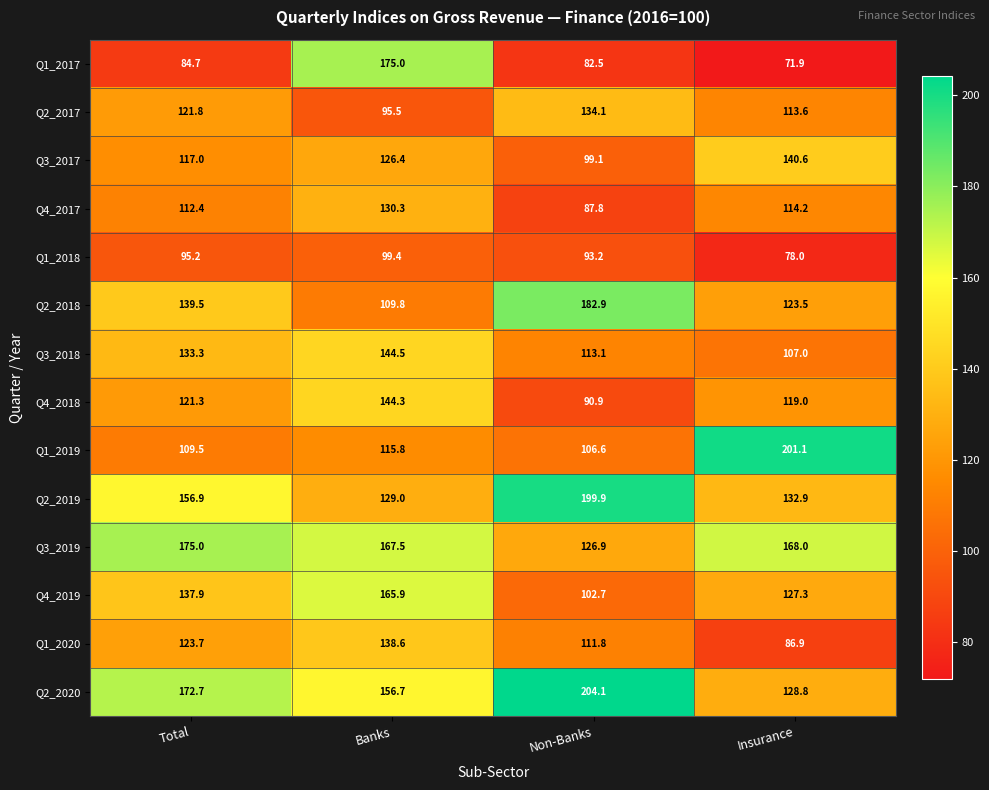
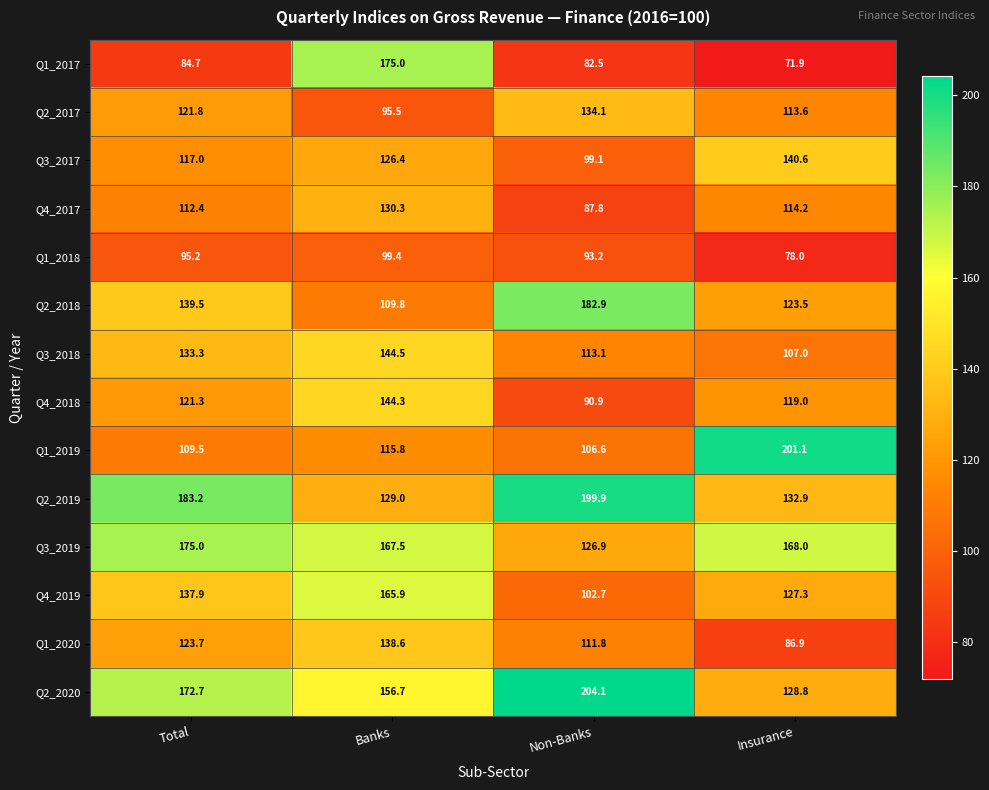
Q2_2019, Total: 156.9 -> 183.2
